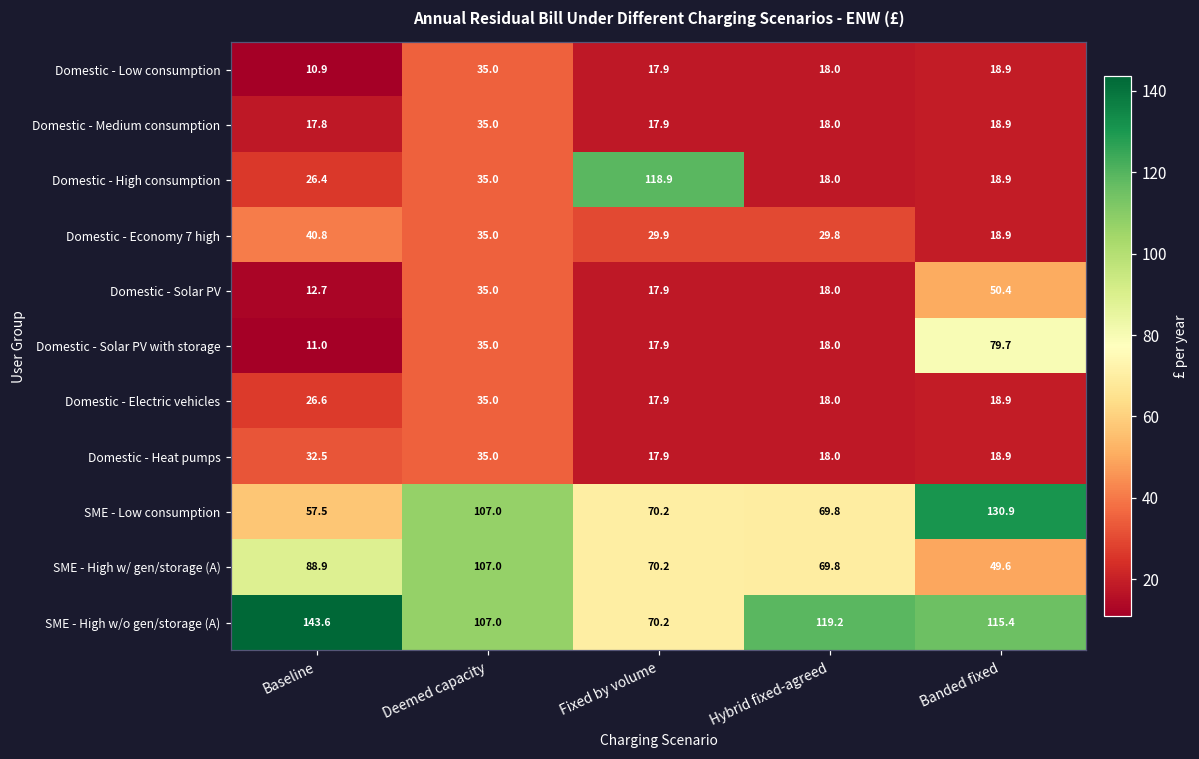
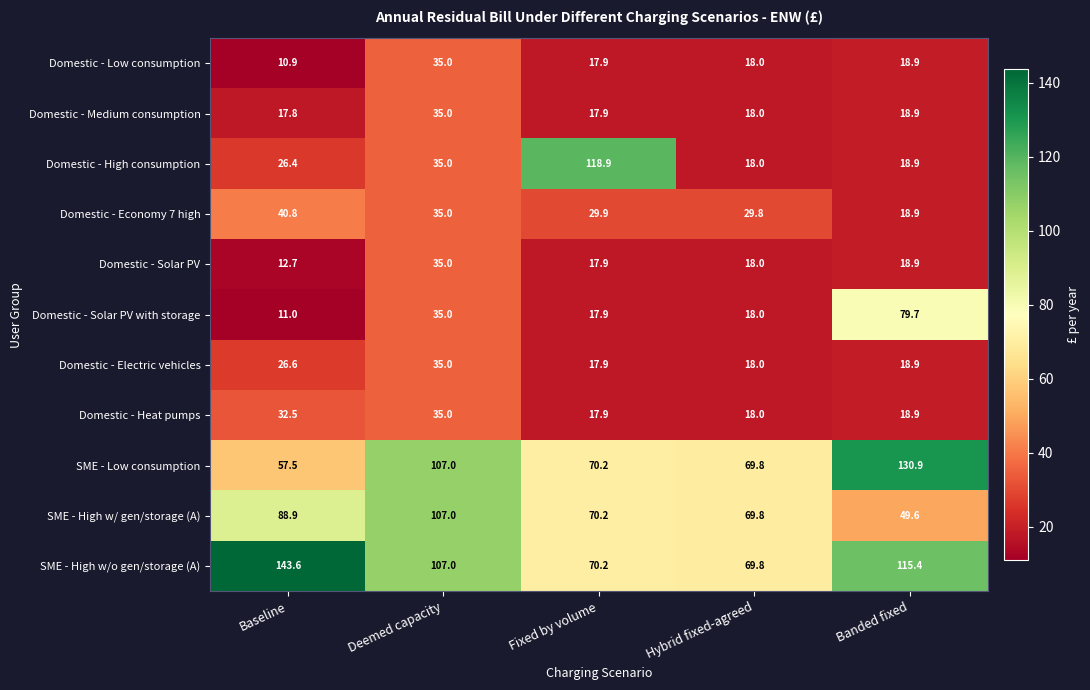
Domestic - Solar PV, Banded fixed: 50.4 -> 18.9
SME - High w/o gen/storage (A), Hybrid fixed-agreed: 119.2 -> 69.8
